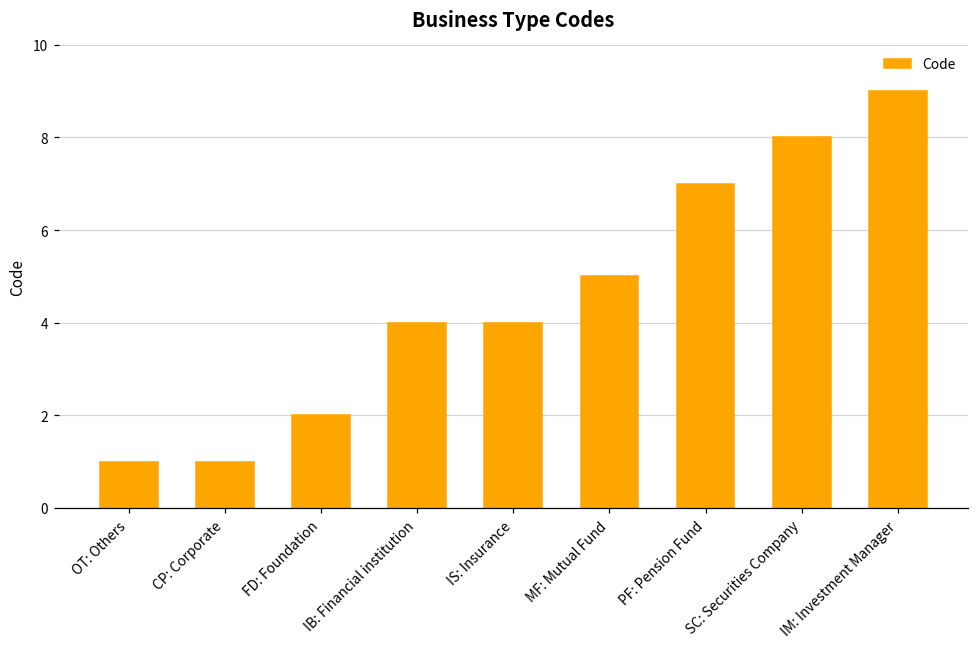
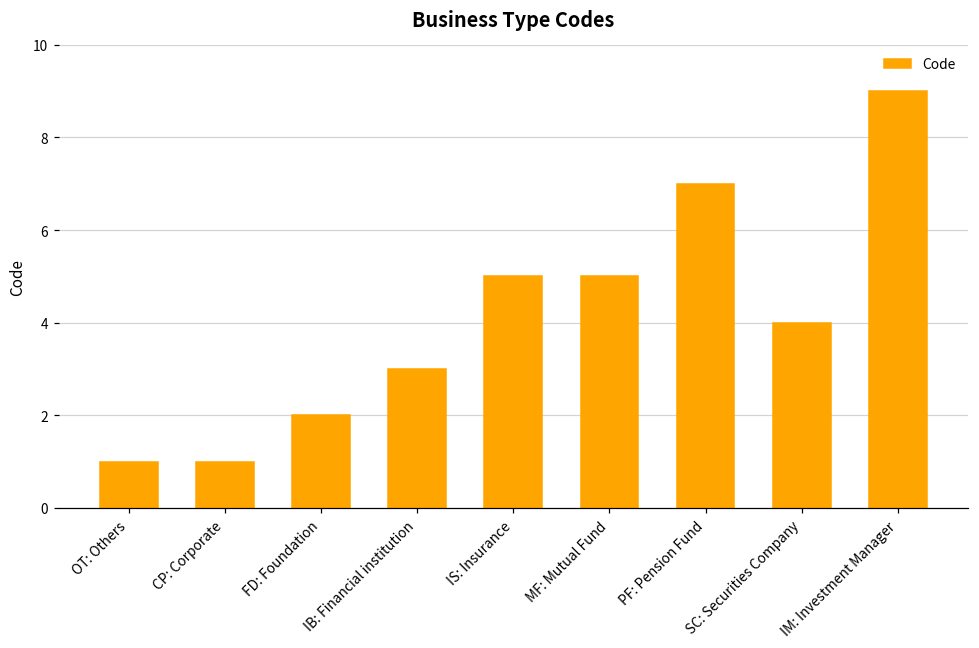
IB: Financial institution: 4 -> 3
IS: Insurance: 4 -> 5
SC: Securities Company: 8 -> 4
